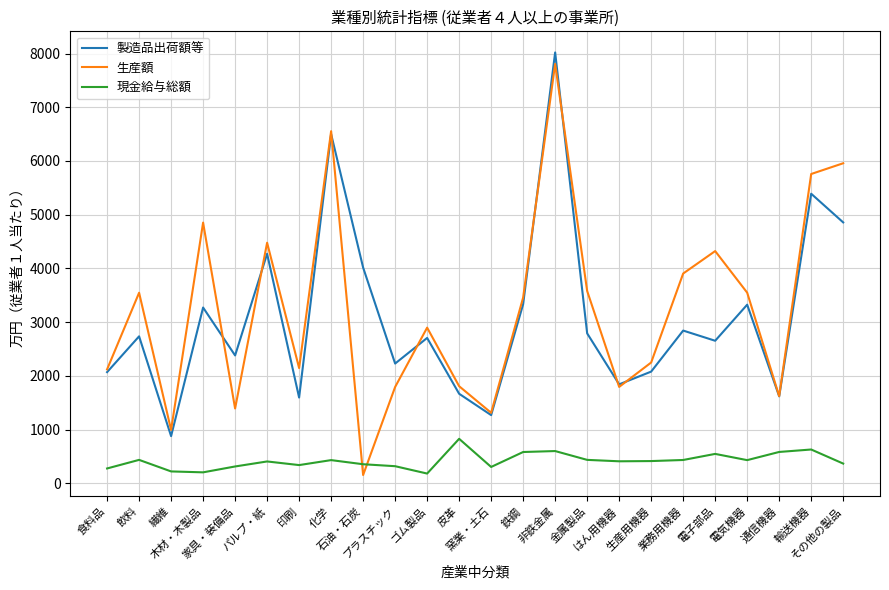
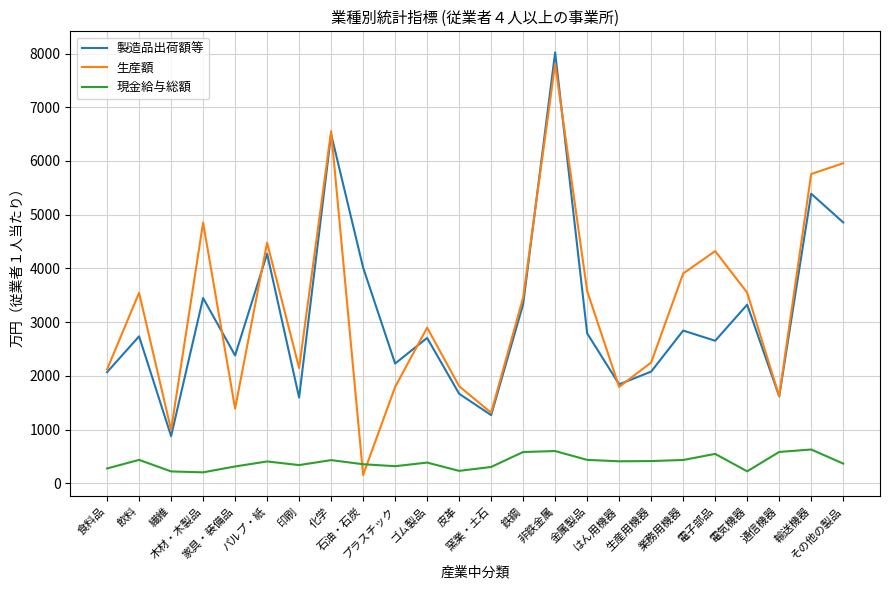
製造品出荷額等, 木材・木製品: 3300 -> 3400
現金給与総額, ゴム製品: 200 -> 400
現金給与総額, 皮革: 800 -> 200
現金給与総額, 電気機器: 400 -> 200
